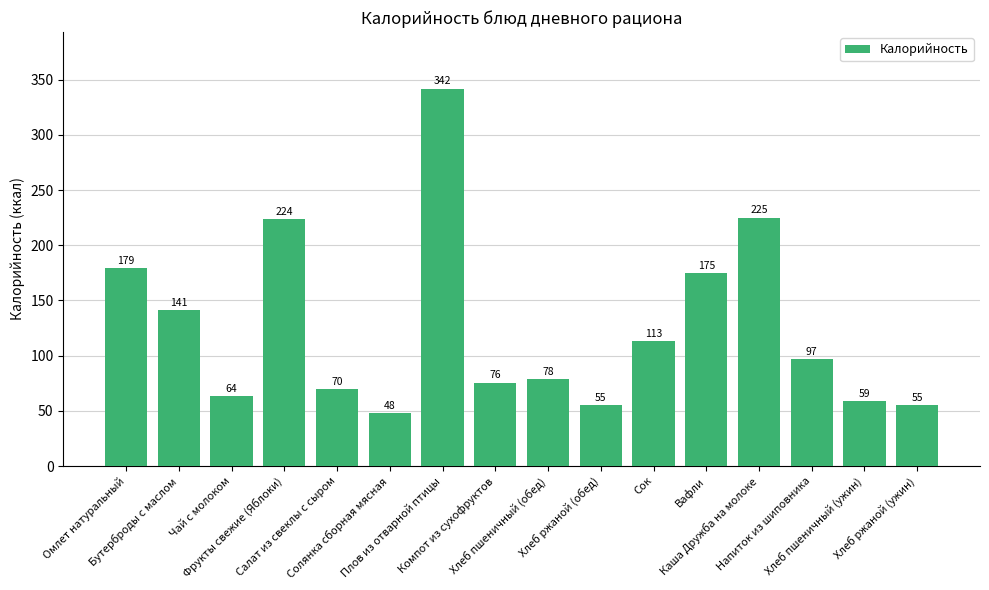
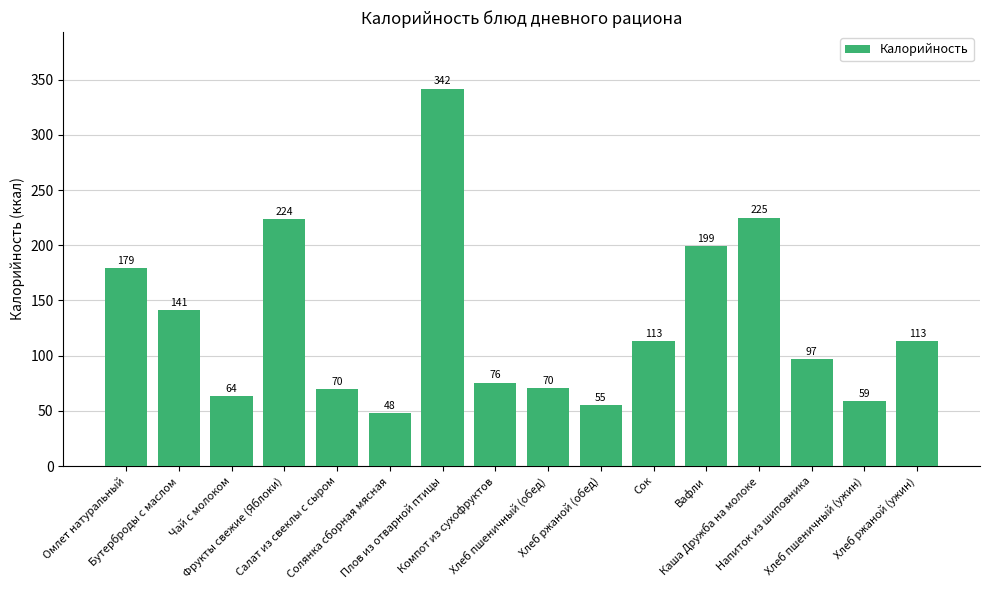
Хлеб пшеничный (обед): 78 -> 70
Вафли: 175 -> 199
Хлеб ржаной (ужин): 55 -> 113
